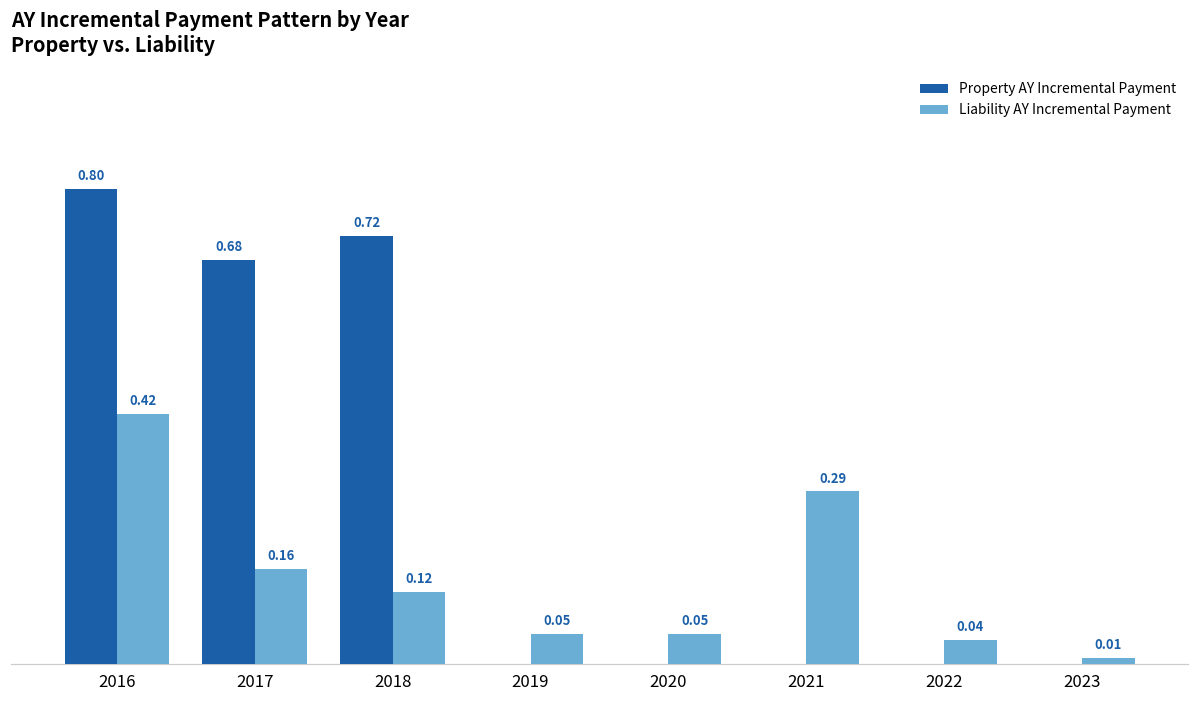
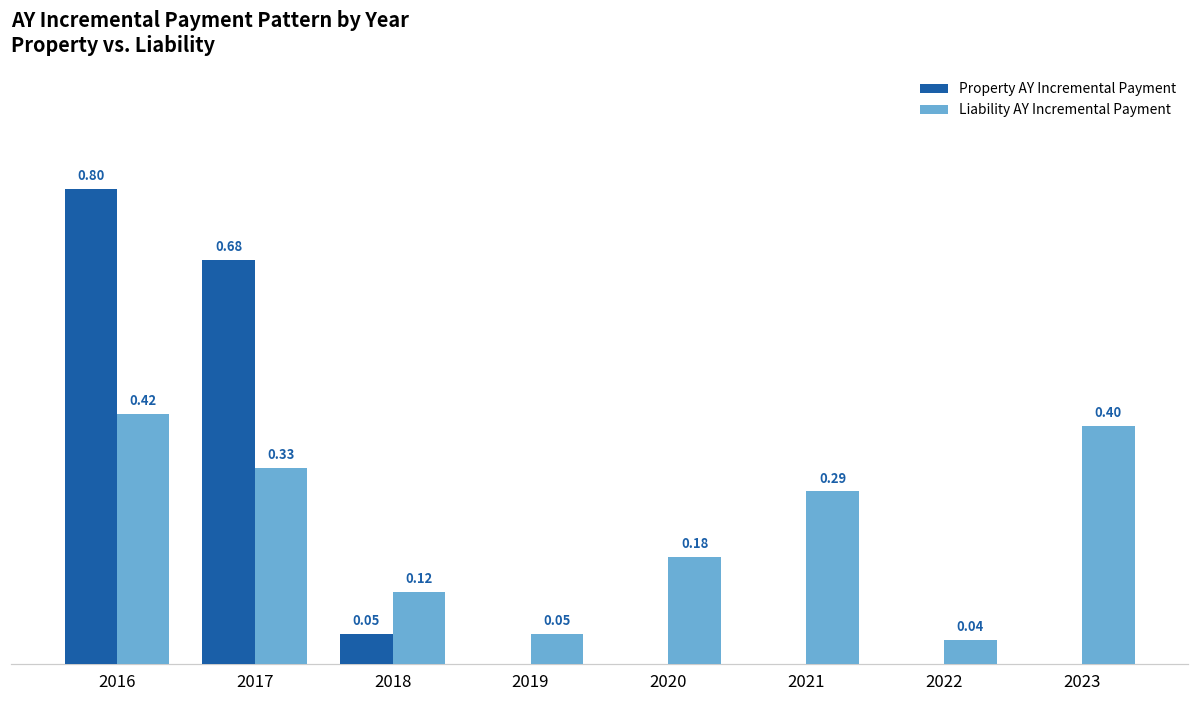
Liability AY Incremental Payment, 2017: 0.16 -> 0.33
Property AY Incremental Payment, 2018: 0.72 -> 0.05
Liability AY Incremental Payment, 2020: 0.05 -> 0.18
Liability AY Incremental Payment, 2023: 0.01 -> 0.40
